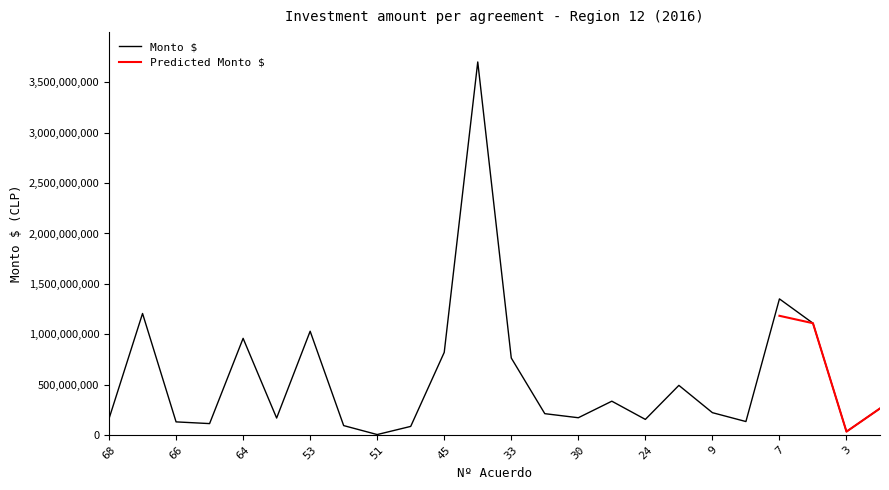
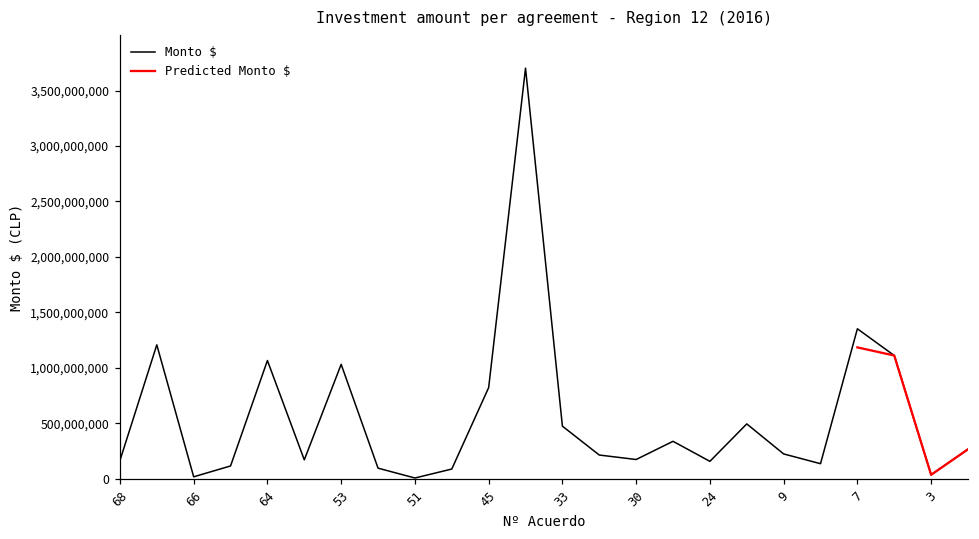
Monto $, 66: 130,000,000 -> 20,000,000
Monto $, 64: 960,000,000 -> 1,070,000,000
Monto $, 33: 760,000,000 -> 470,000,000
